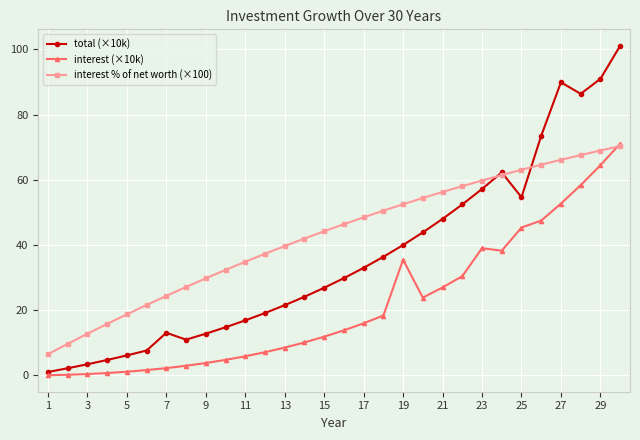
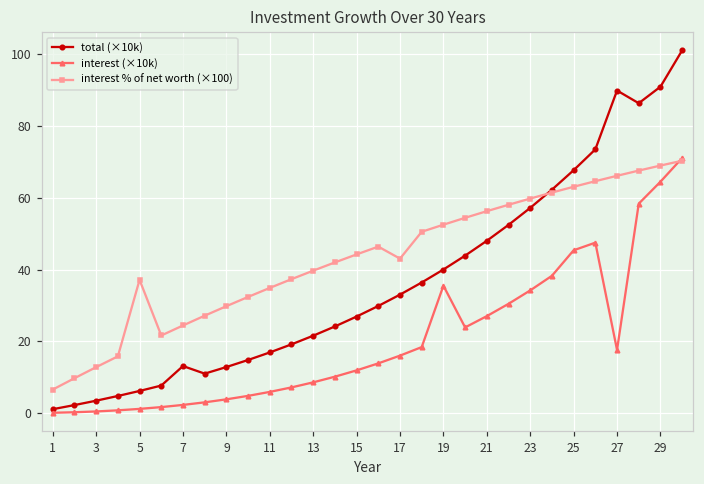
interest % of net worth (×100), 5: 19 -> 37
interest % of net worth (×100), 17: 48 -> 43
interest (×10k), 23: 39 -> 34
total (×10k), 25: 55 -> 68
interest (×10k), 27: 53 -> 18
